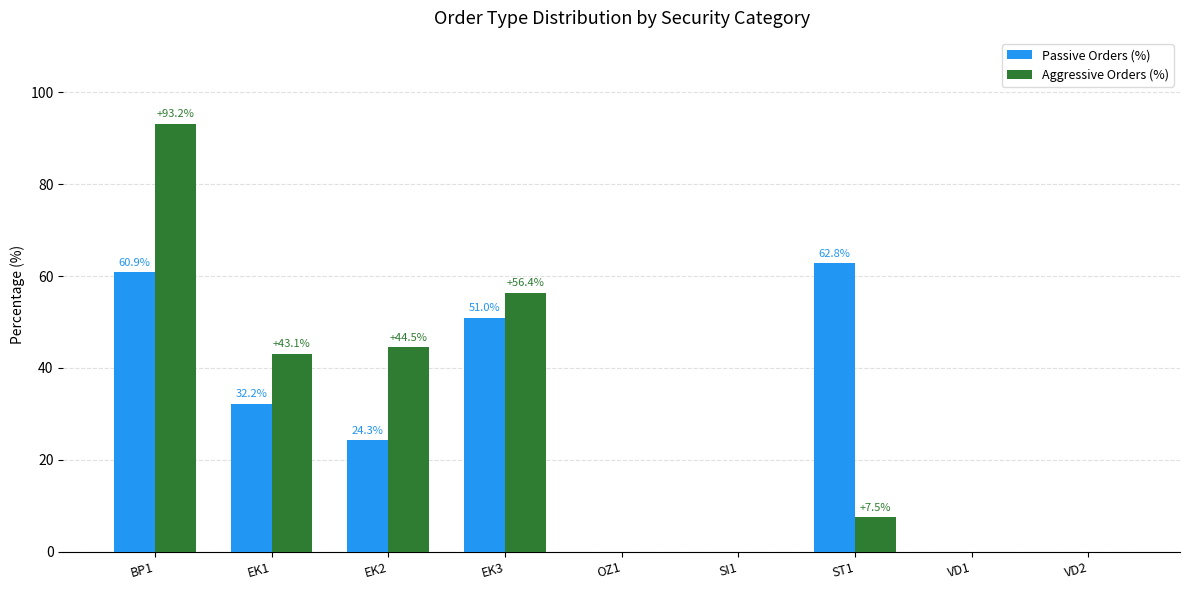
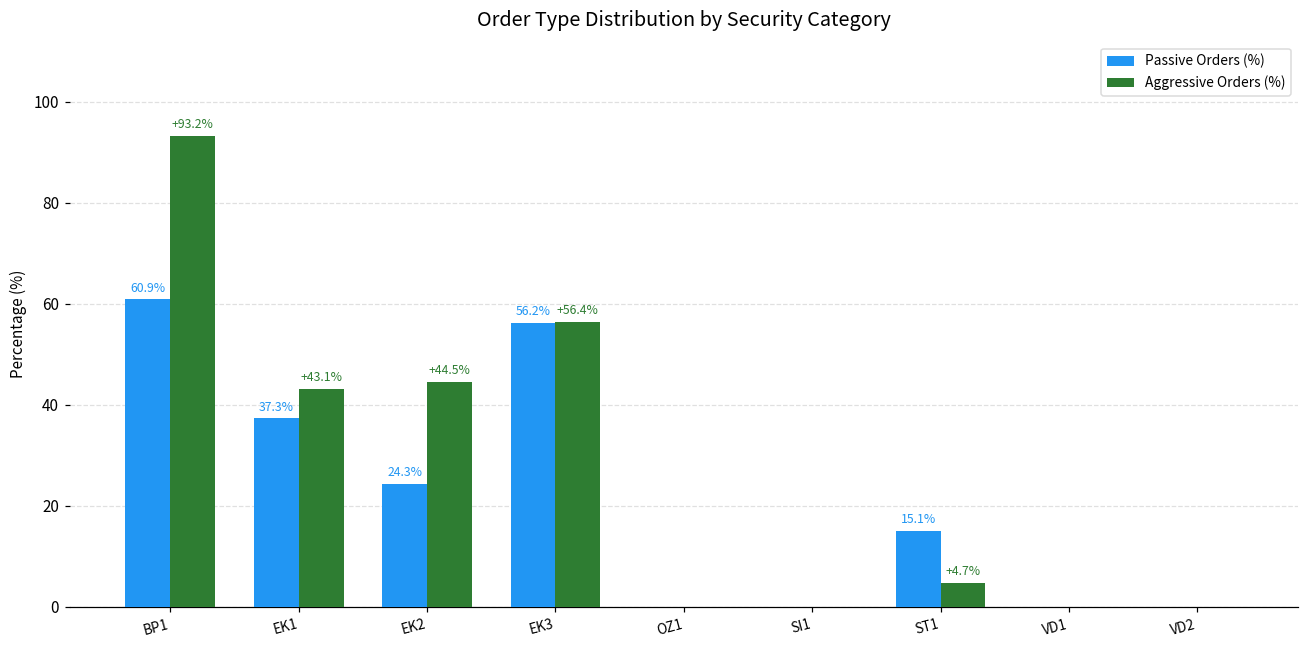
Passive Orders (%), EK1: 32.2% -> 37.3%
Passive Orders (%), EK3: 51.0% -> 56.2%
Passive Orders (%), ST1: 62.8% -> 15.1%
Aggressive Orders (%), ST1: +7.5% -> +4.7%
